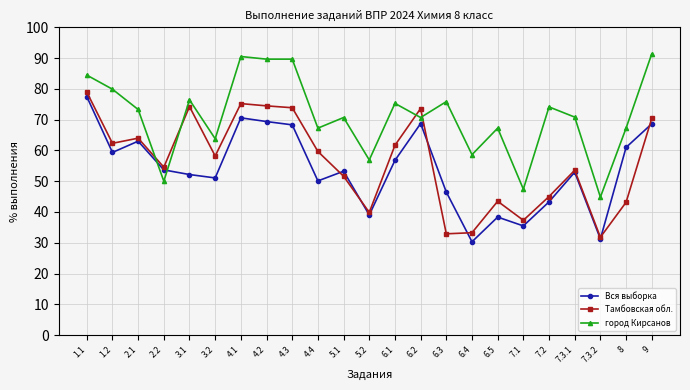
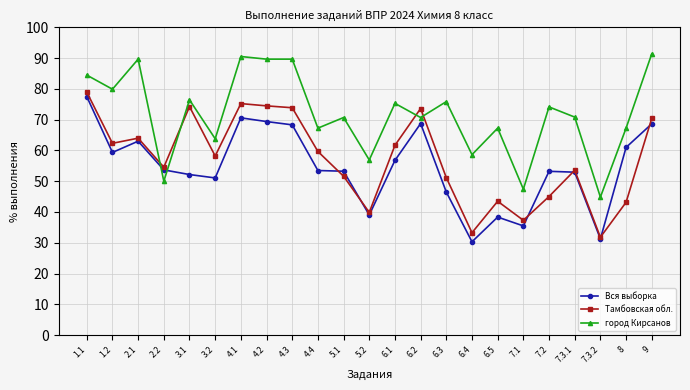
город Кирсанов, 2.1: 73 -> 90
Вся выборка, 4.4: 50 -> 53
Тамбовская обл., 6.3: 33 -> 51
Вся выборка, 7.2: 43 -> 53
